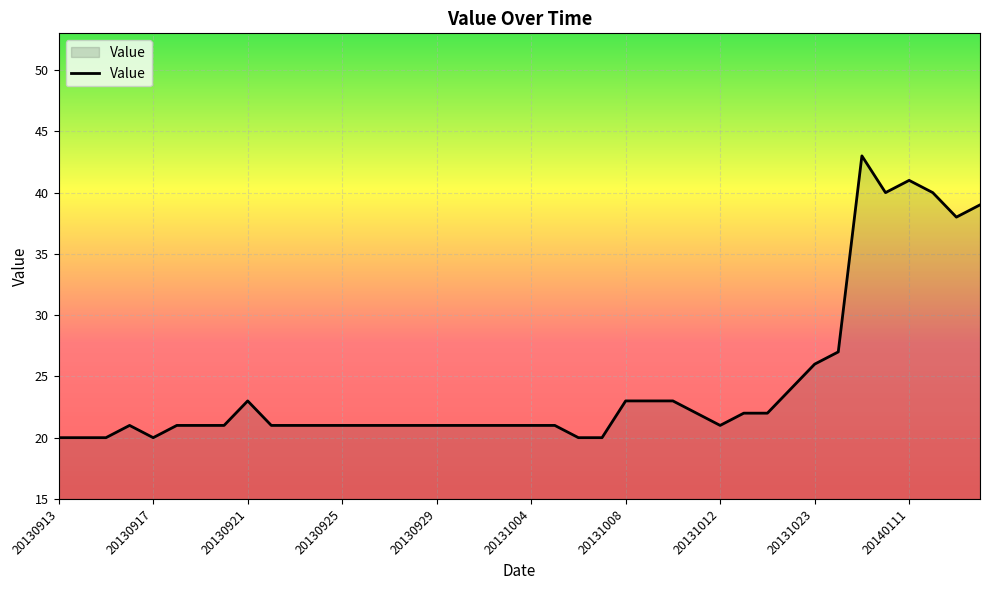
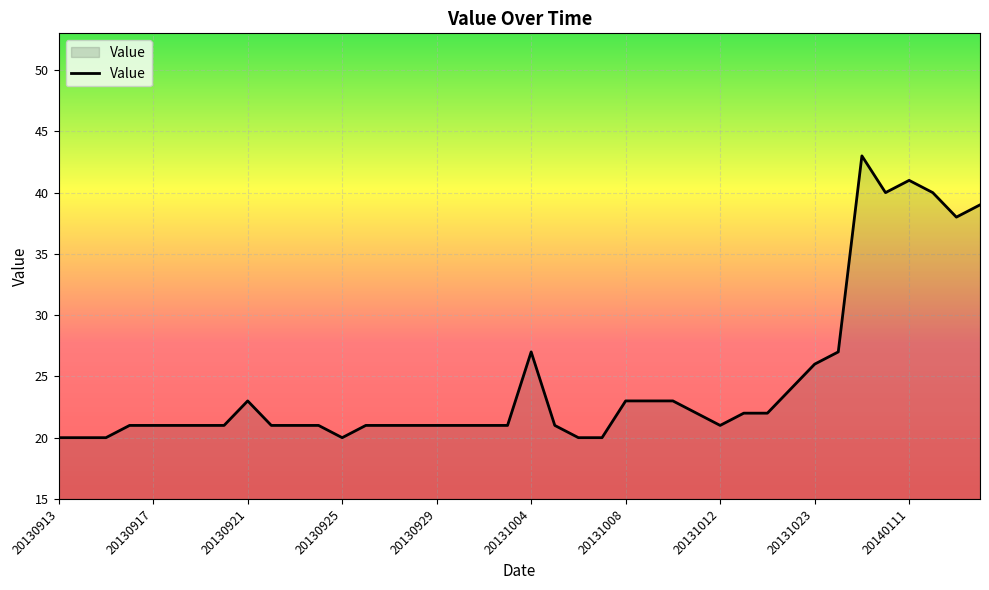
20130917: 20 -> 21
20130925: 21 -> 20
20131004: 21 -> 27
